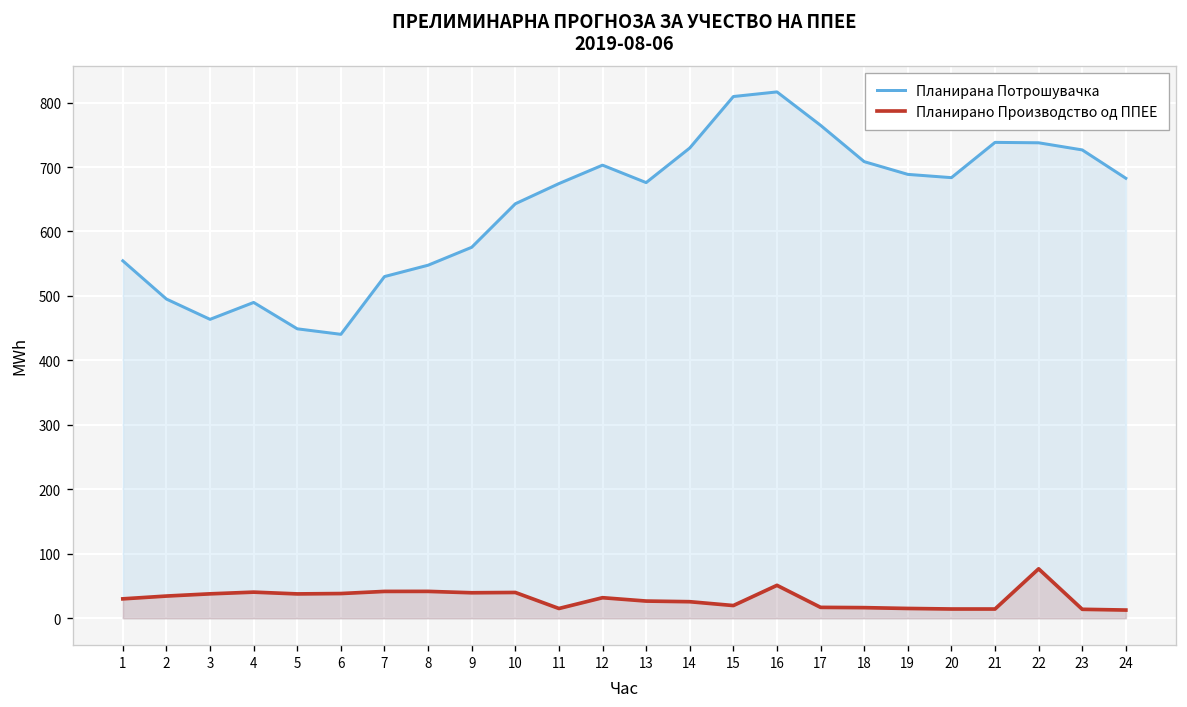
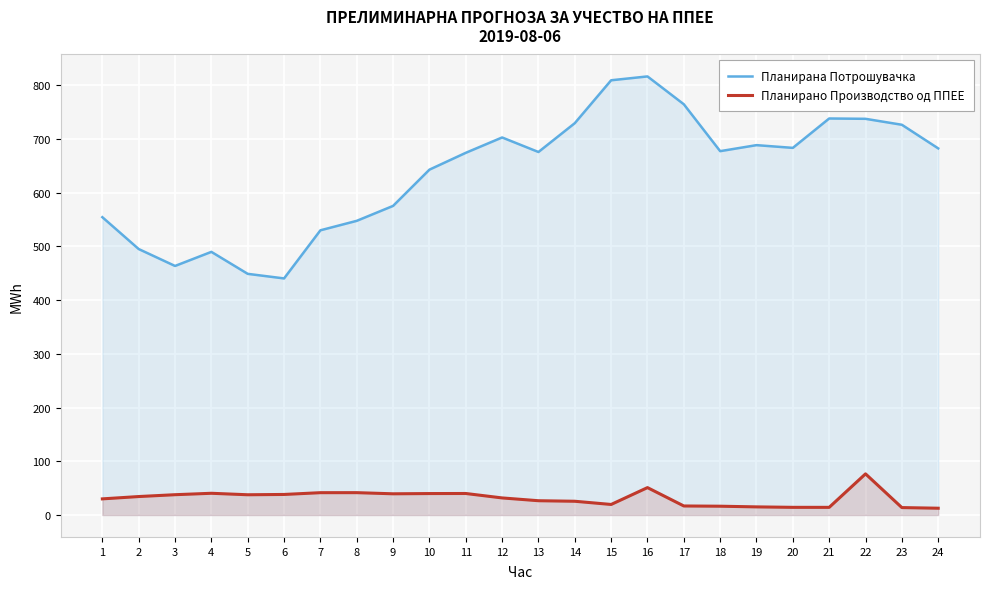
Планирано Производство од ППЕЕ, 11: 20 -> 40
Планирана Потрошувачка, 18: 710 -> 680
